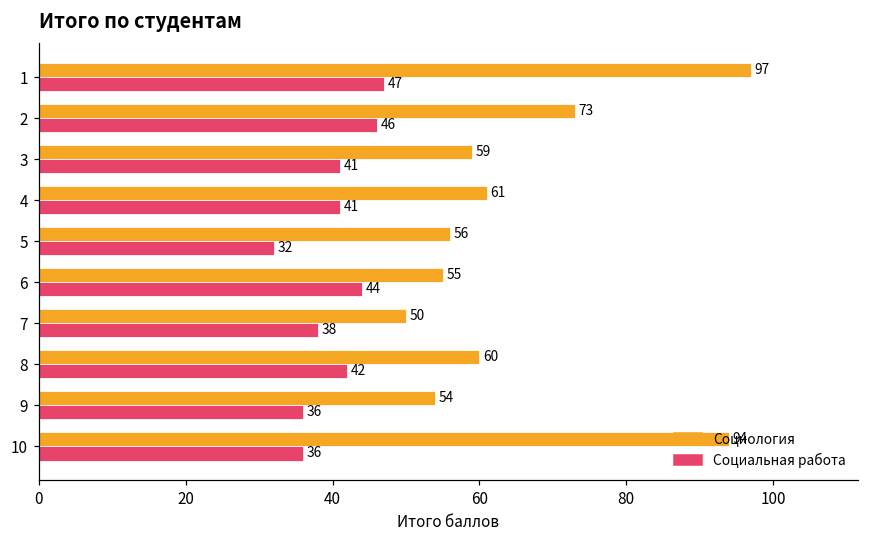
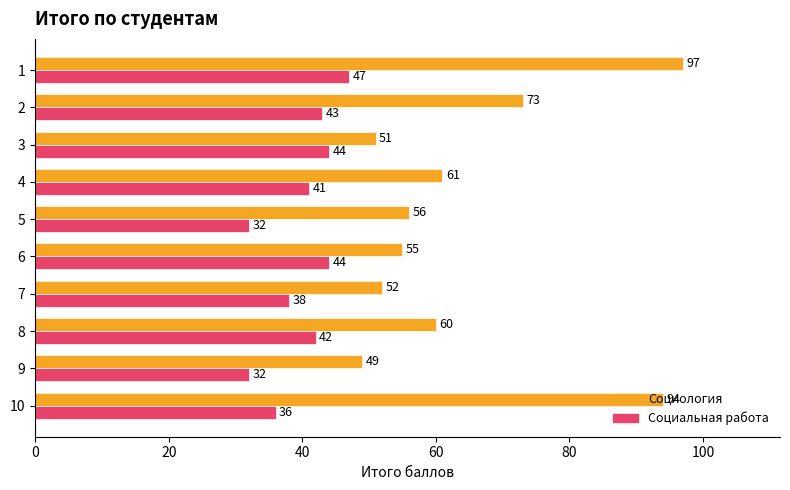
Социальная работа, 2: 46 -> 43
Социология, 3: 59 -> 51
Социальная работа, 3: 41 -> 44
Социология, 7: 50 -> 52
Социология, 9: 54 -> 49
Социальная работа, 9: 36 -> 32
